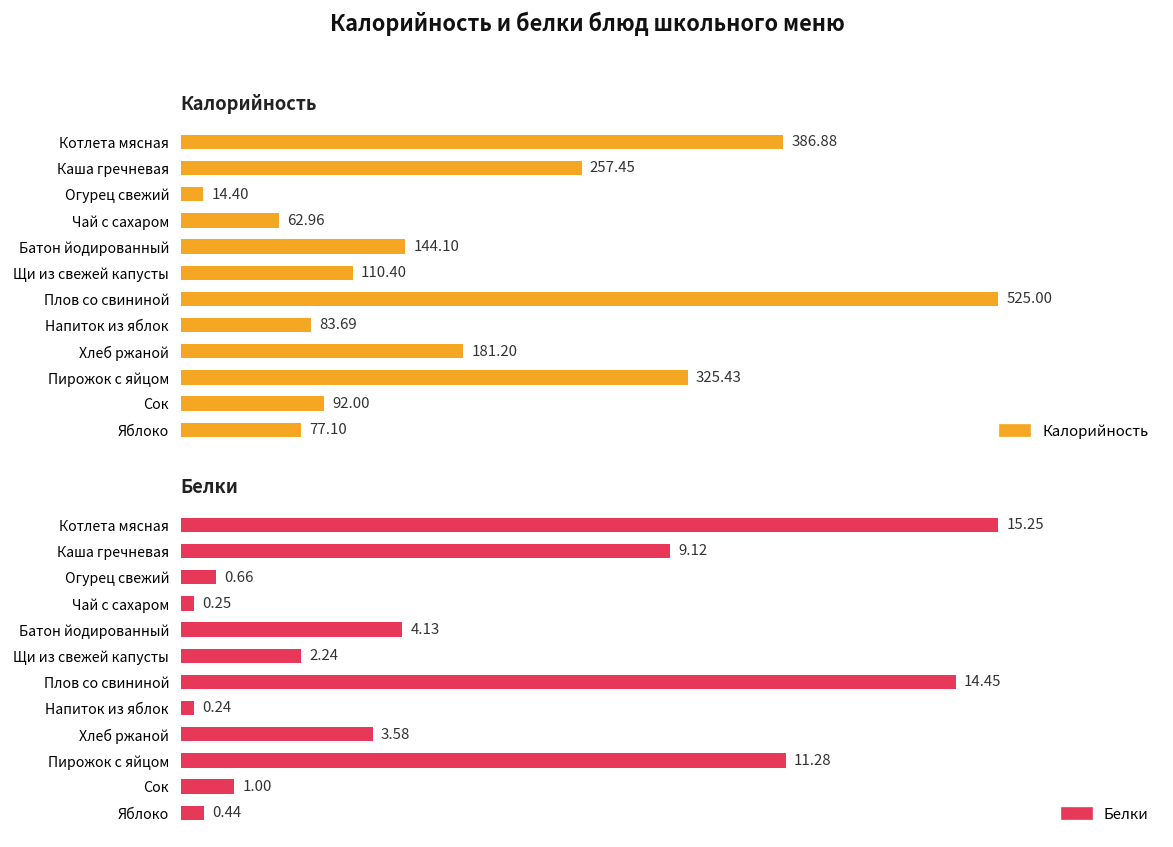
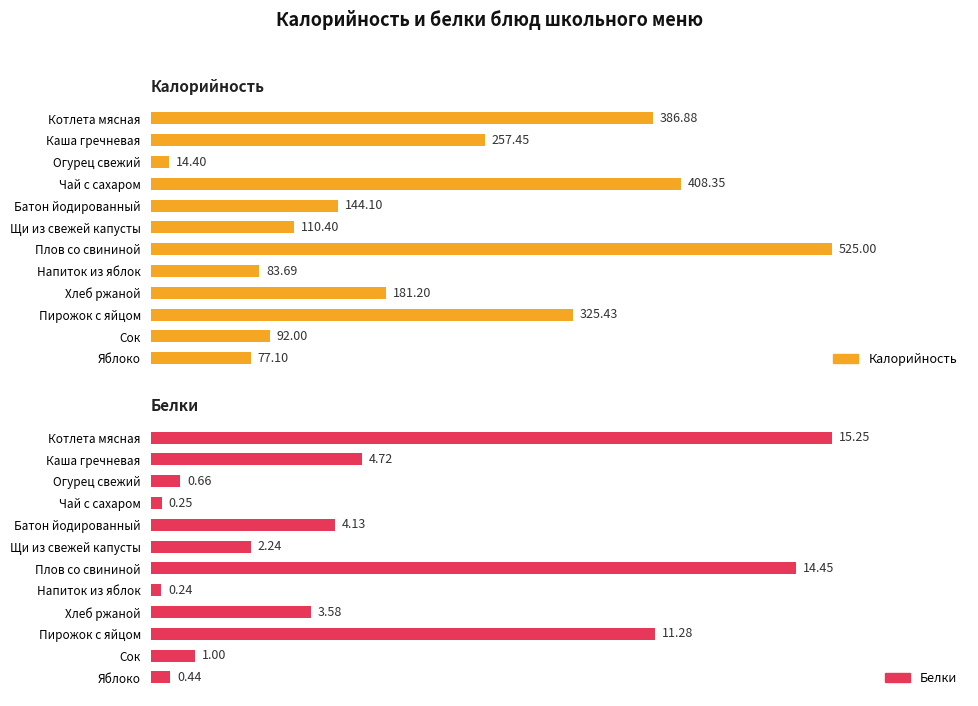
Калорийность, Чай с сахаром: 62.96 -> 408.35
Белки, Каша гречневая: 9.12 -> 4.72
